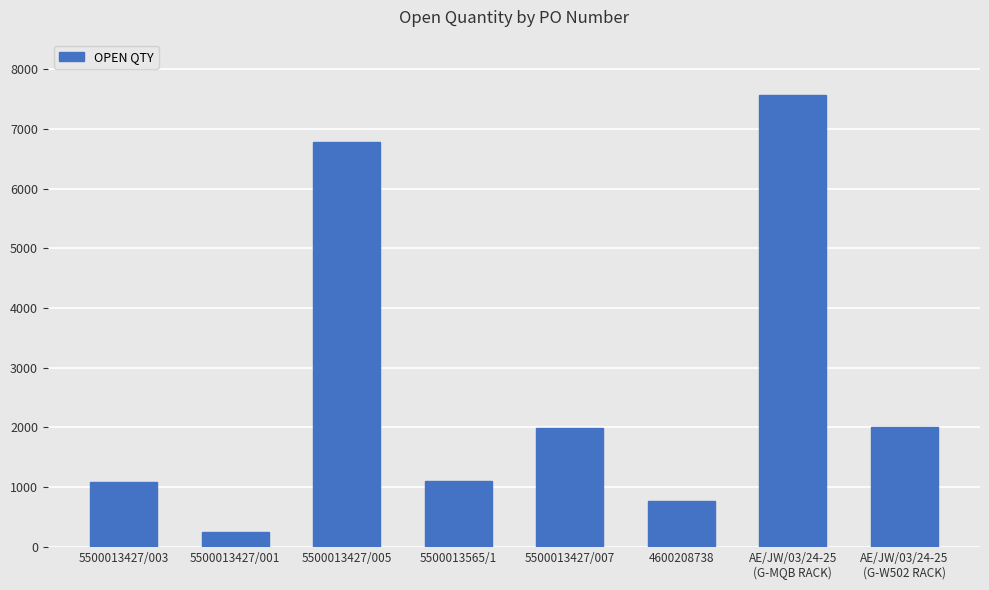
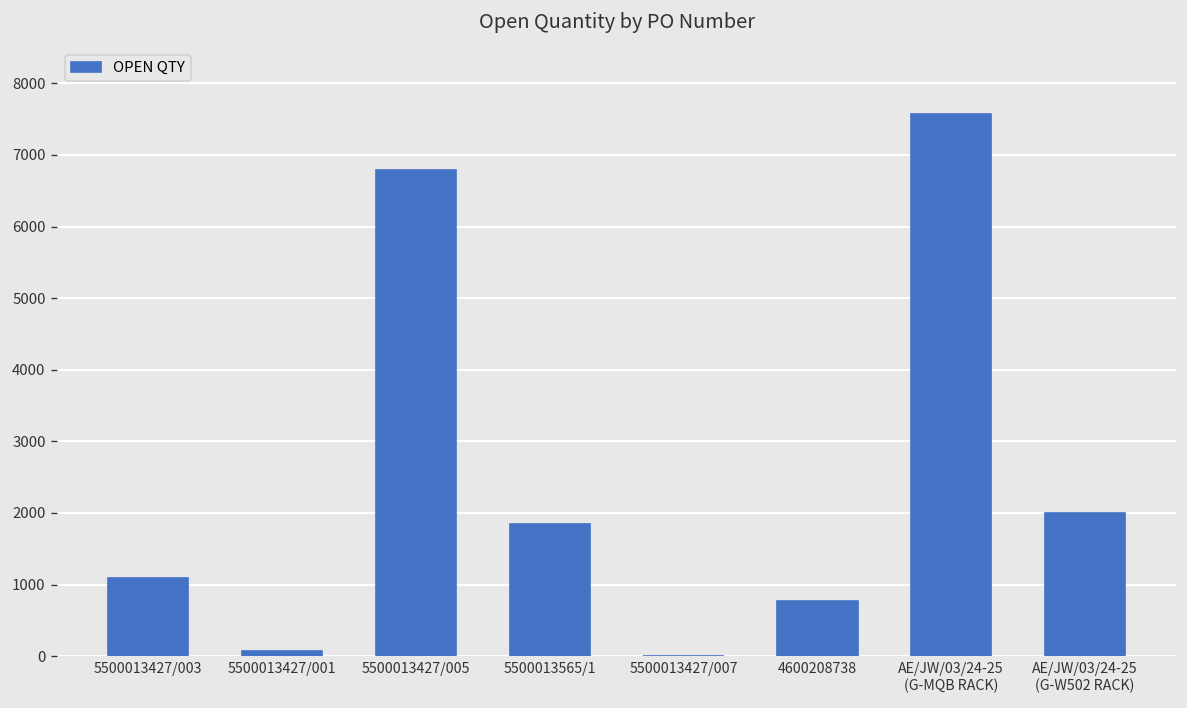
5500013427/001: 200 -> 100
5500013565/1: 1100 -> 1800
5500013427/007: 2000 -> 0
